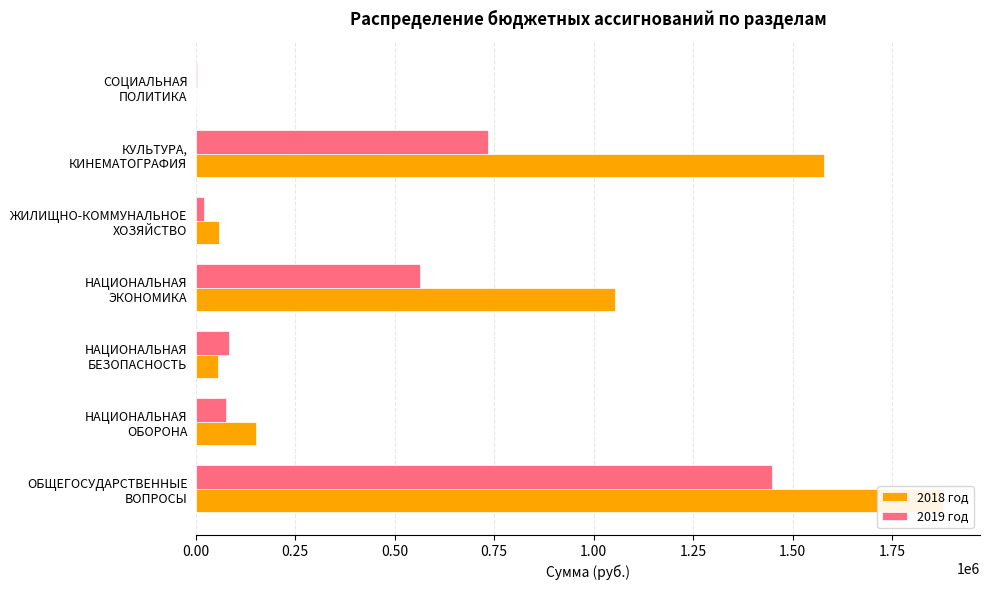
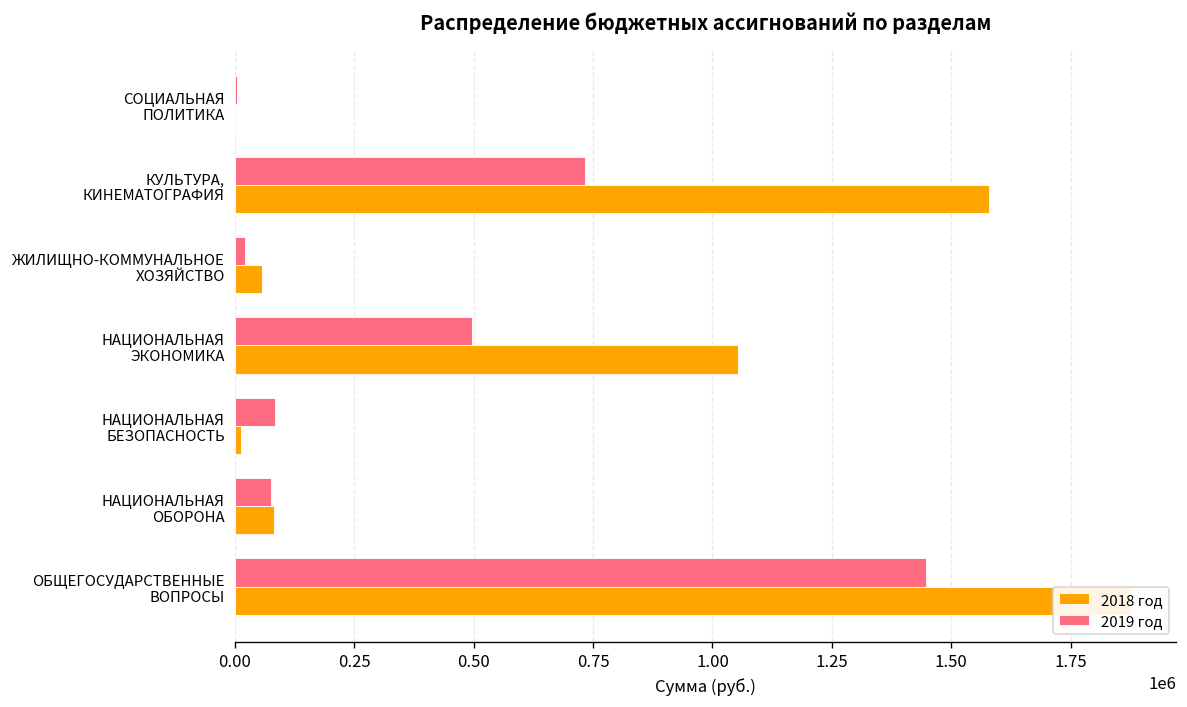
2019 год, НАЦИОНАЛЬНАЯ ЭКОНОМИКА: 560000 -> 500000
2018 год, НАЦИОНАЛЬНАЯ БЕЗОПАСНОСТЬ: 60000 -> 10000
2018 год, НАЦИОНАЛЬНАЯ ОБОРОНА: 150000 -> 80000
